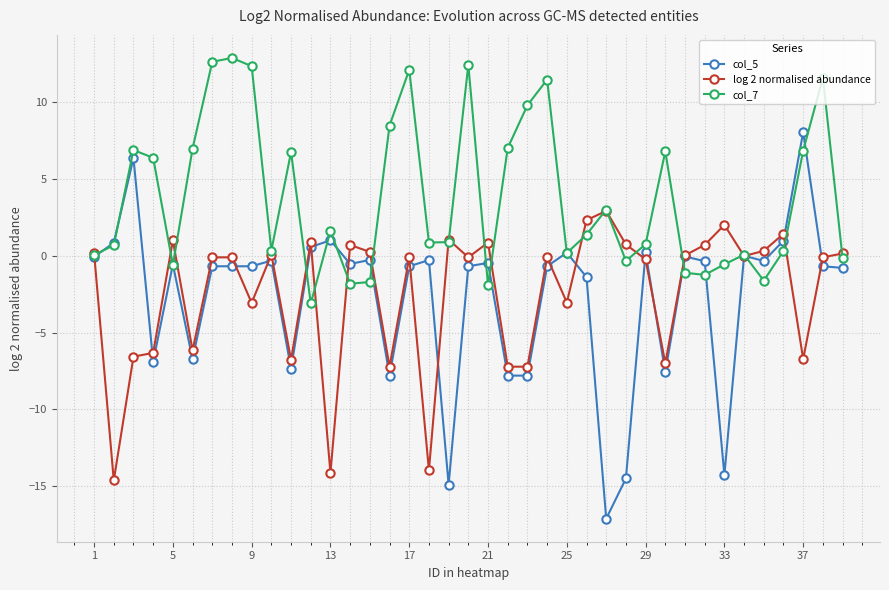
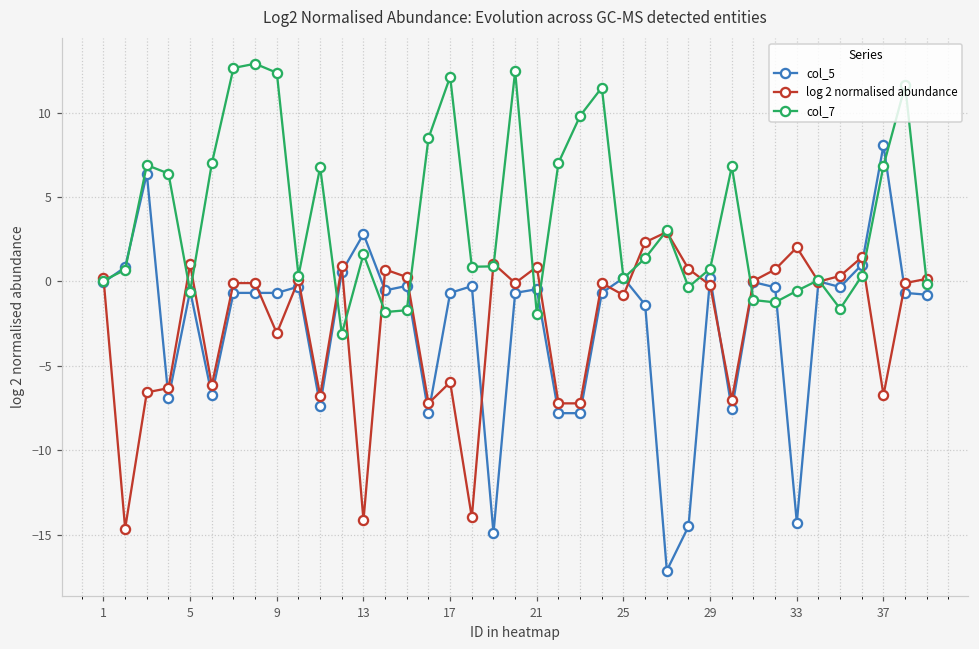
col_5, 13: 1.0 -> 2.8
log 2 normalised abundance, 17: -0.1 -> -6.0
log 2 normalised abundance, 25: -3.0 -> -0.8
